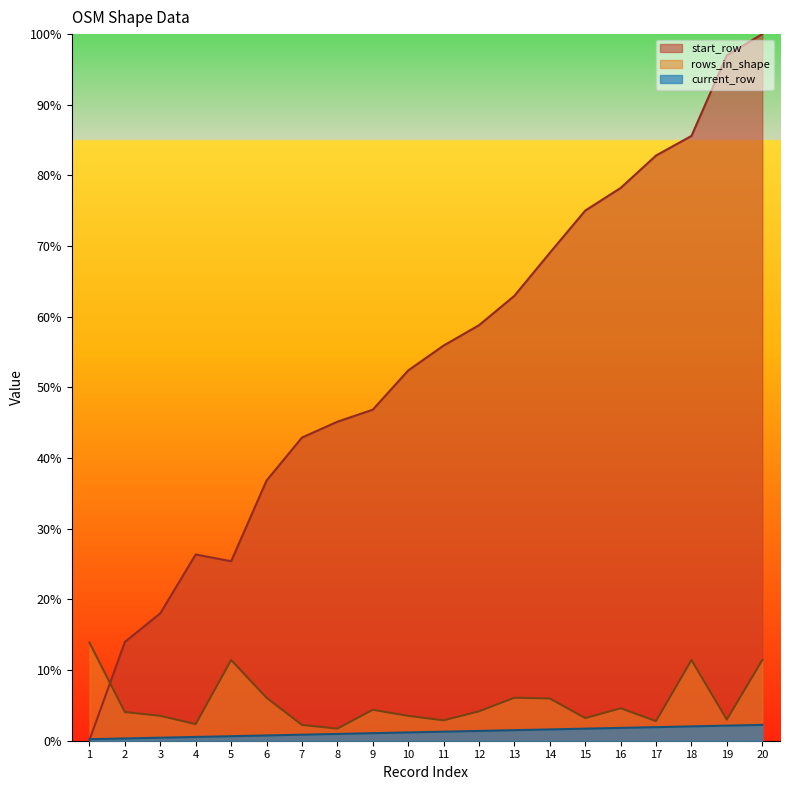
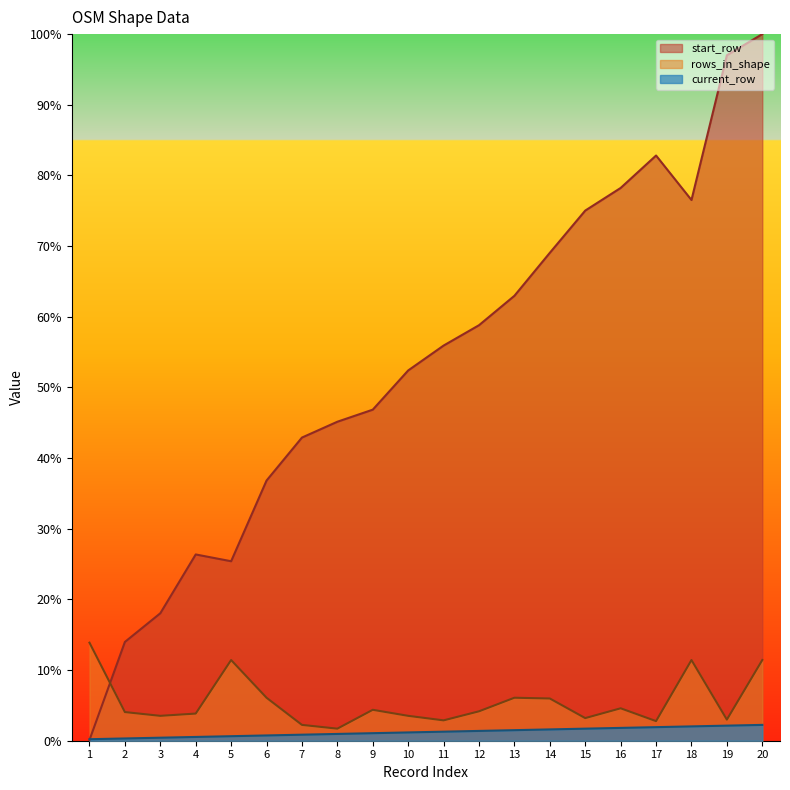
rows_in_shape, 4: 2% -> 4%
start_row, 18: 86% -> 77%
